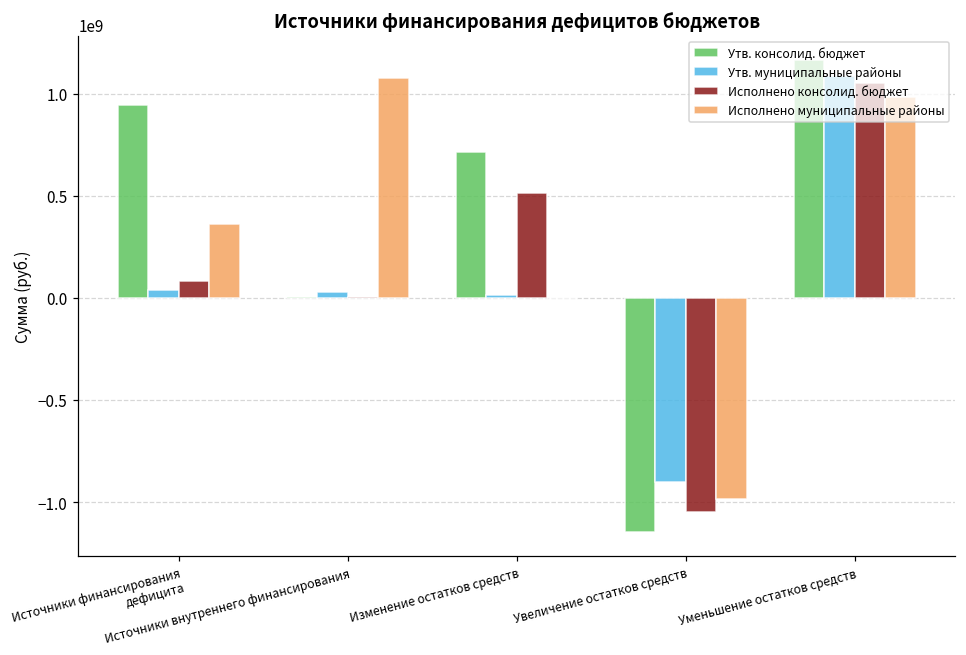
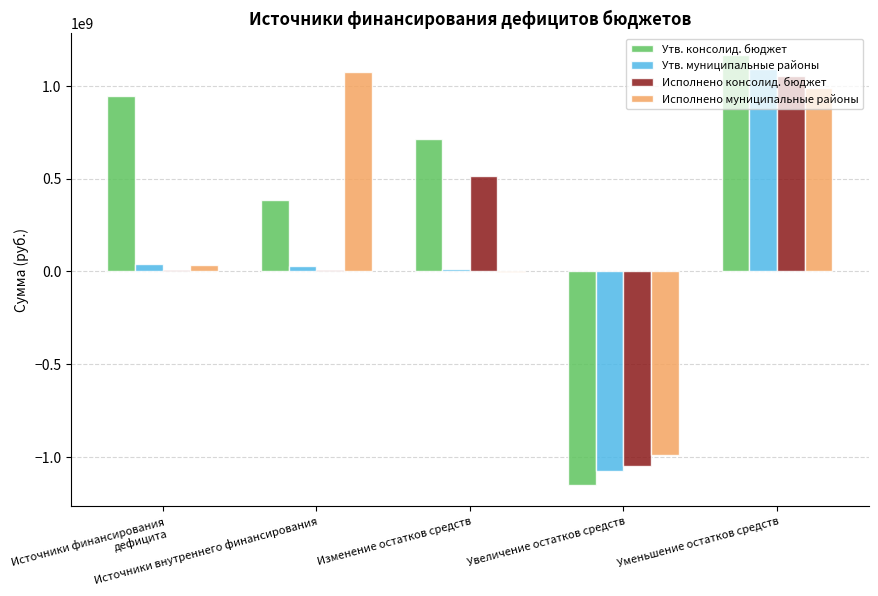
Исполнено консолид. бюджет, Источники финансирования дефицита: 80000000 -> 10000000
Исполнено муниципальные районы, Источники финансирования дефицита: 360000000 -> 30000000
Утв. консолид. бюджет, Источники внутреннего финансирования: 10000000 -> 380000000
Утв. муниципальные районы, Увеличение остатков средств: -900000000 -> -1080000000
